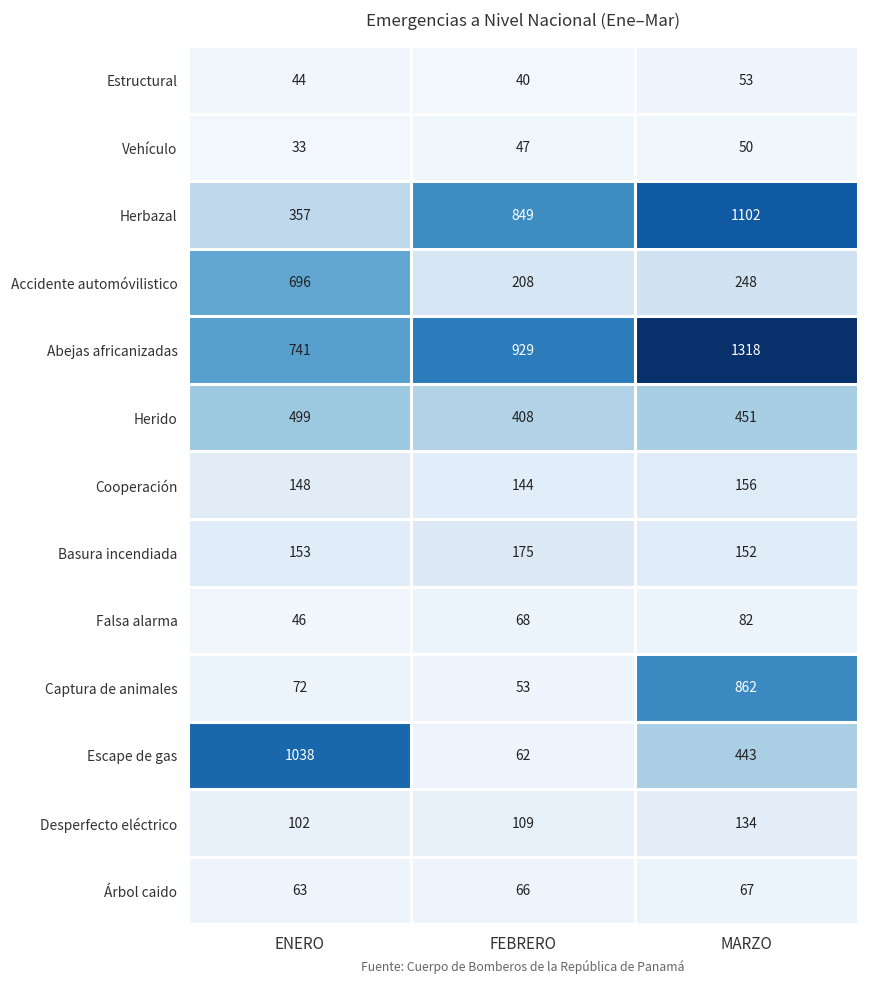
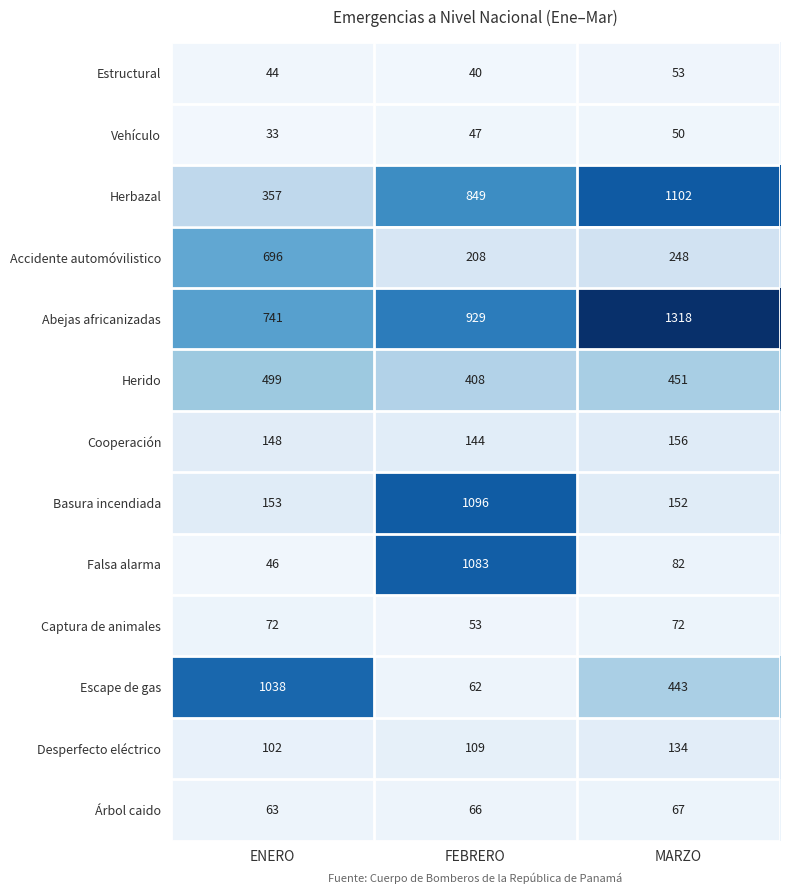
Basura incendiada, FEBRERO: 175 -> 1096
Falsa alarma, FEBRERO: 68 -> 1083
Captura de animales, MARZO: 862 -> 72
